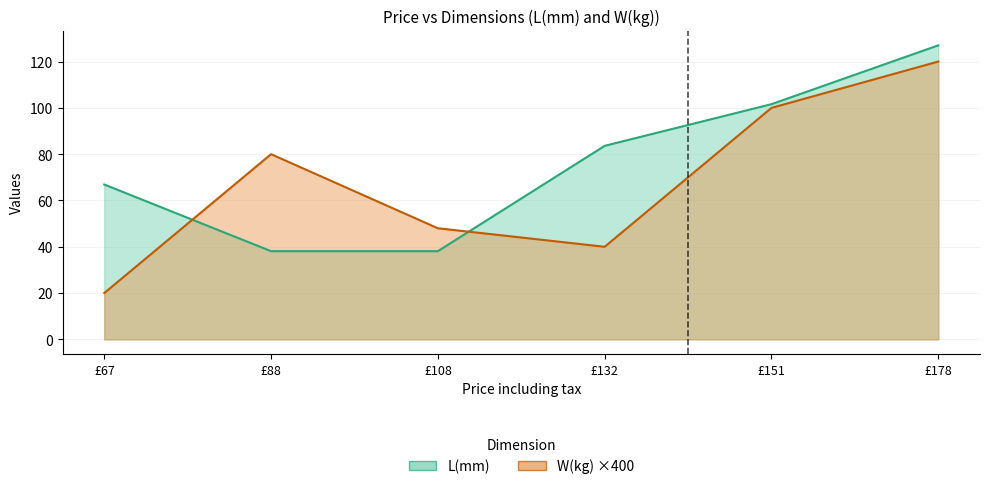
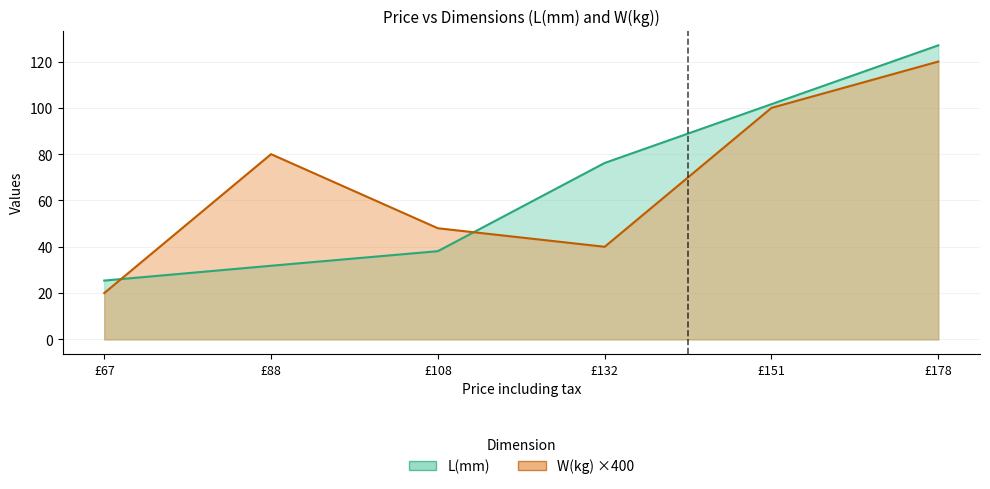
L(mm), £67: 67 -> 25
L(mm), £88: 38 -> 32
L(mm), £132: 84 -> 76
